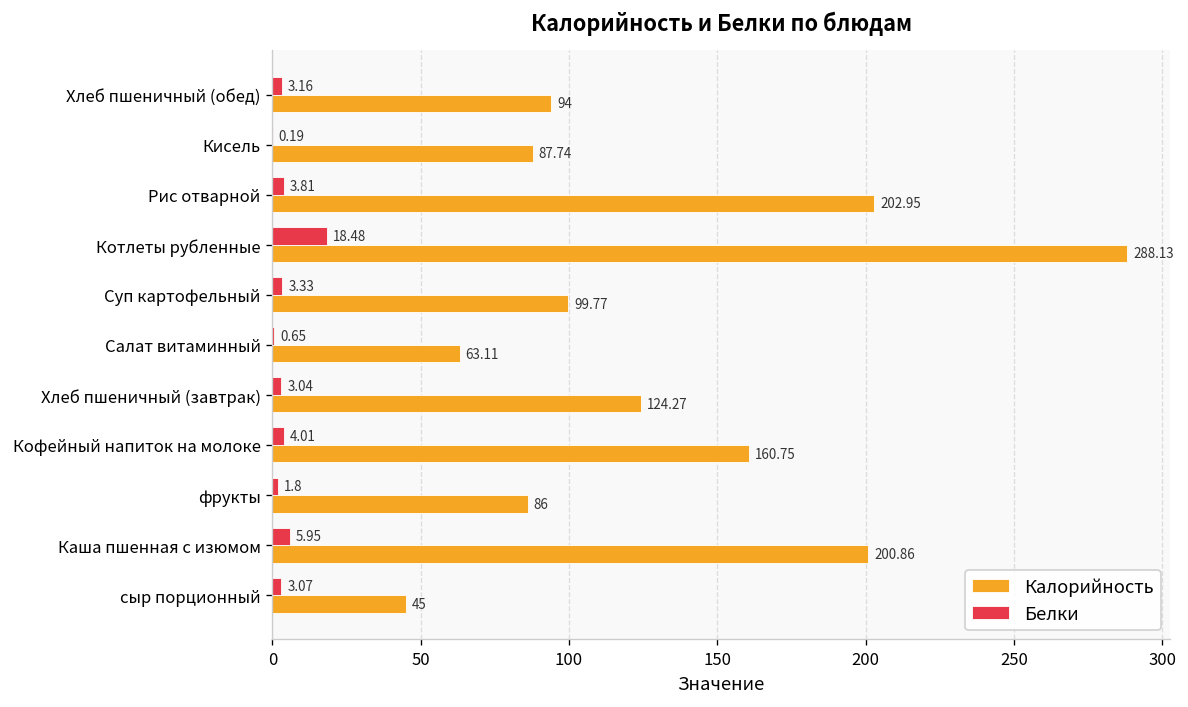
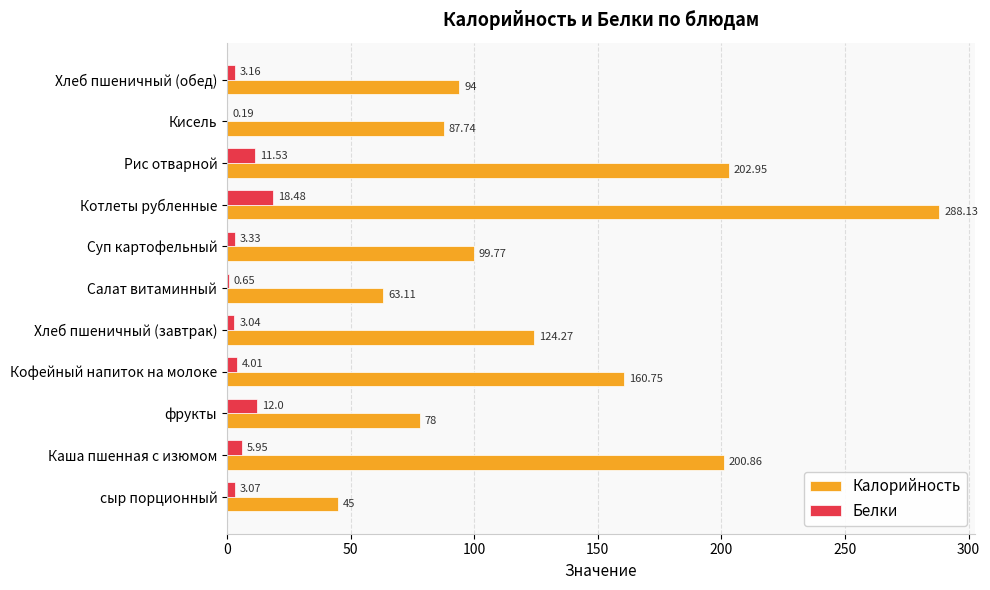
Белки, Рис отварной: 3.81 -> 11.53
Белки, фрукты: 1.8 -> 12.0
Калорийность, фрукты: 86 -> 78
